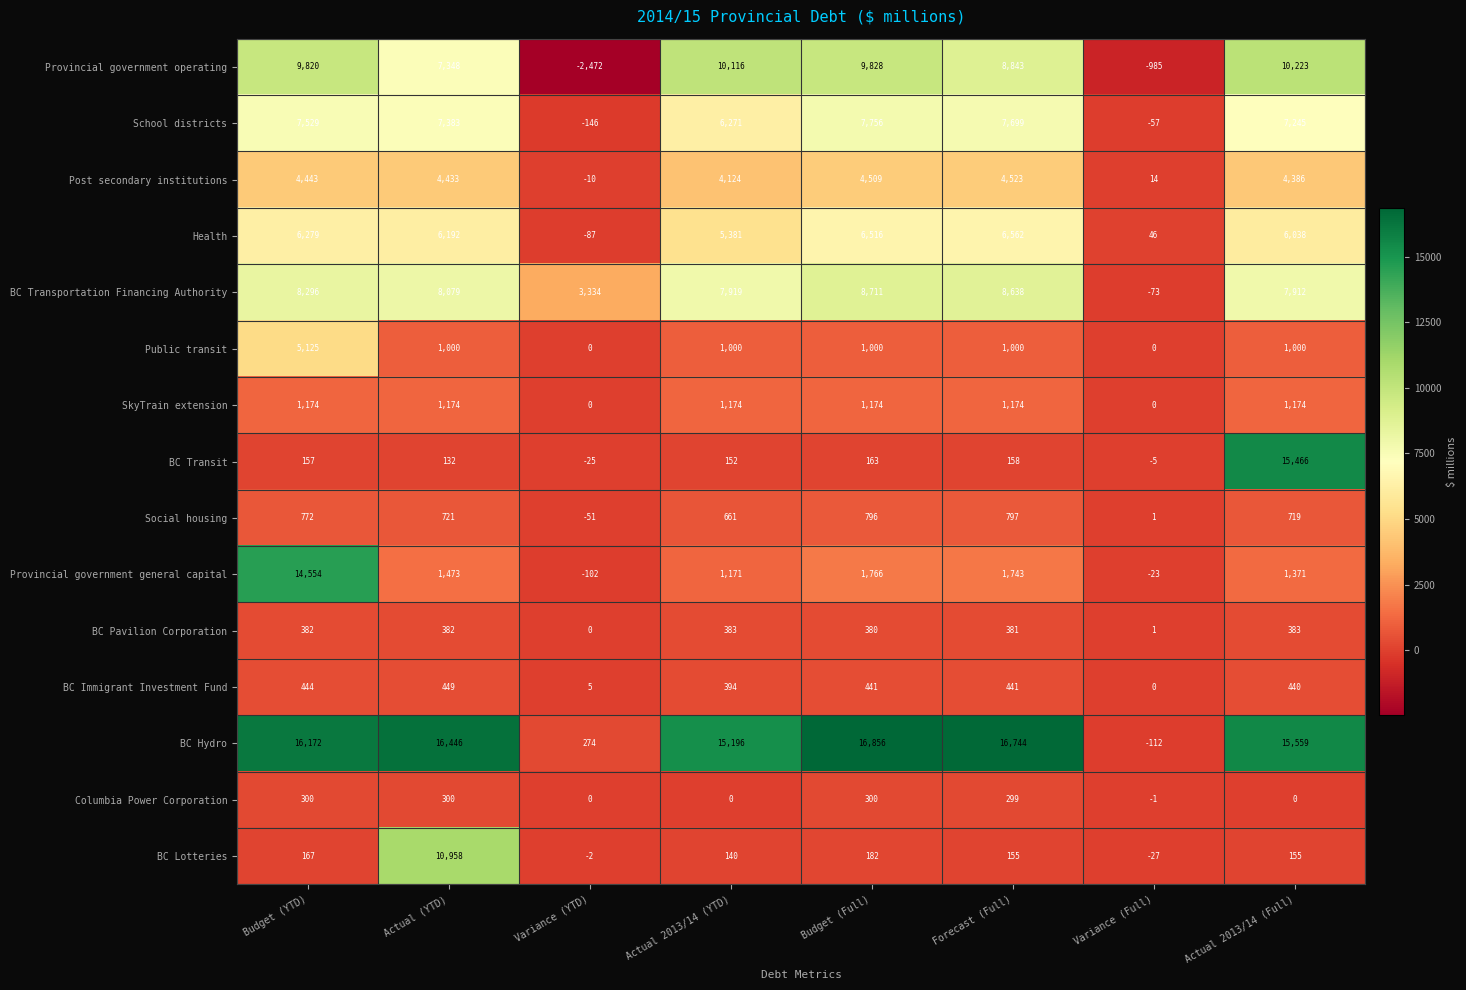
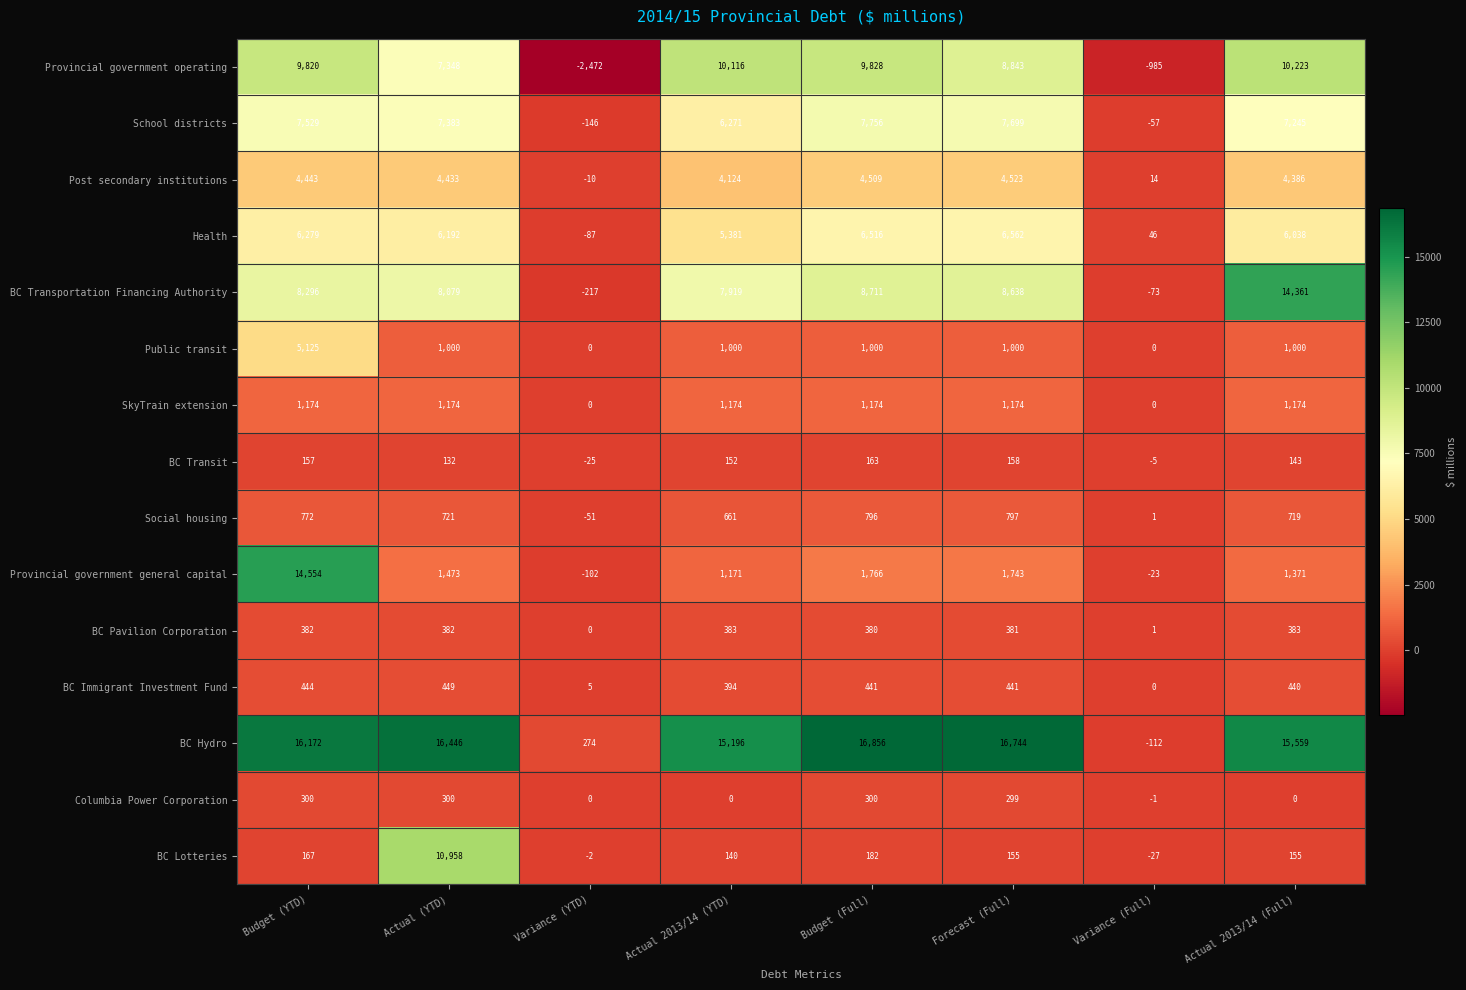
BC Transportation Financing Authority, Variance (YTD): 3,334 -> -217
BC Transportation Financing Authority, Actual 2013/14 (Full): 7,912 -> 14,361
BC Transit, Actual 2013/14 (Full): 15,466 -> 143
